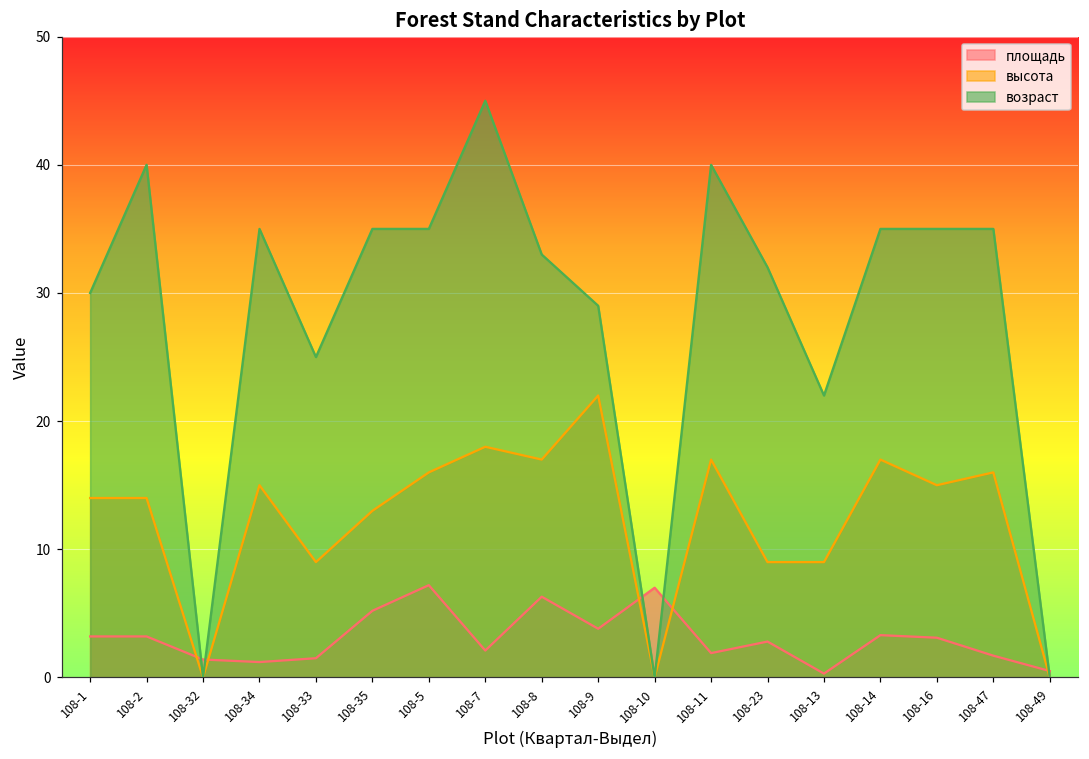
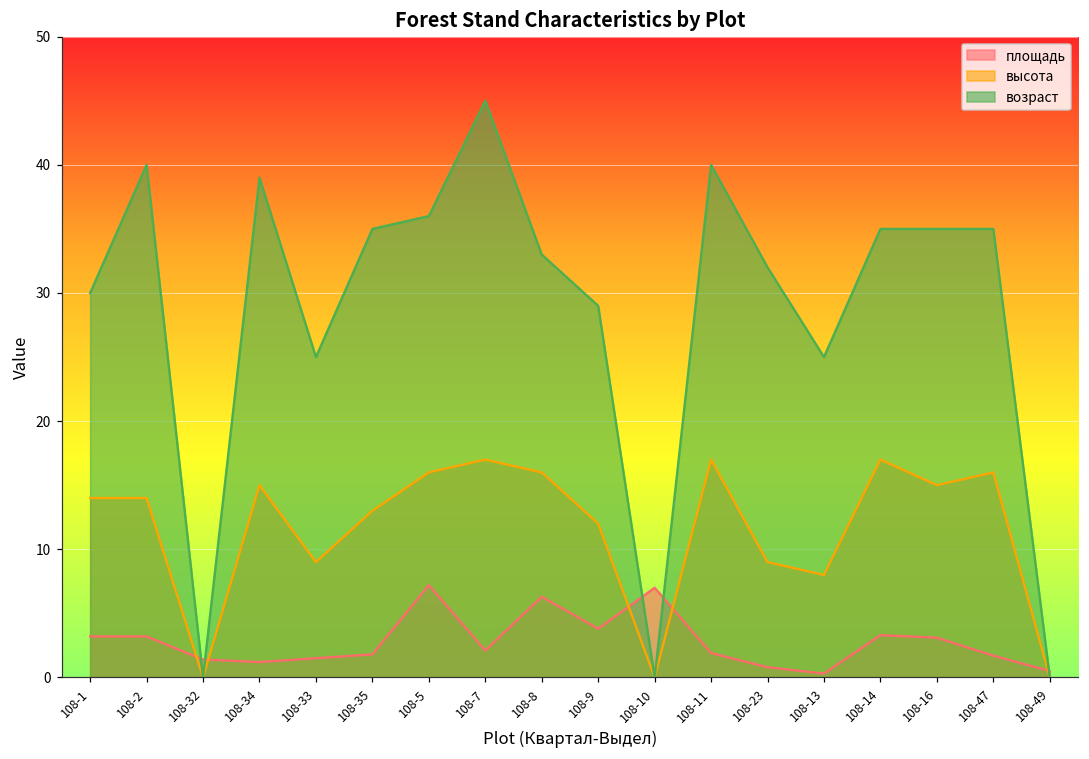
возраст, 108-34: 35 -> 39
площадь, 108-35: 5.2 -> 1.8
возраст, 108-5: 35 -> 36
высота, 108-7: 18 -> 17
высота, 108-8: 17 -> 16
высота, 108-9: 22 -> 12
площадь, 108-23: 2.8 -> 0.8
высота, 108-13: 9 -> 8
возраст, 108-13: 22 -> 25
